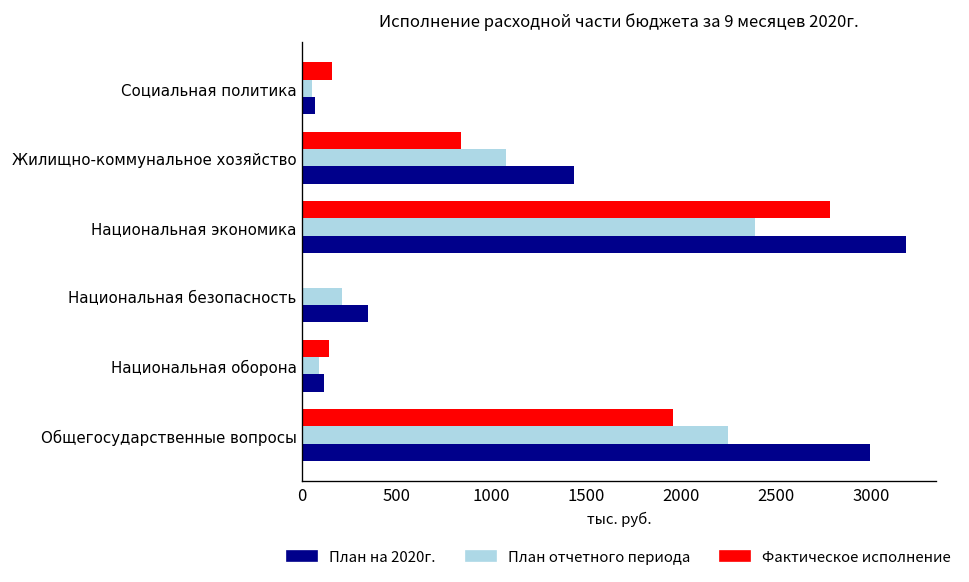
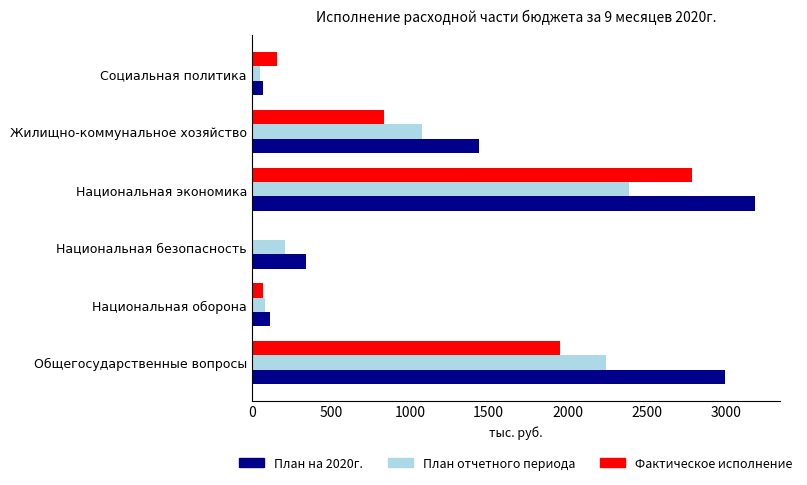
Фактическое исполнение, Национальная оборона: 140 -> 70
